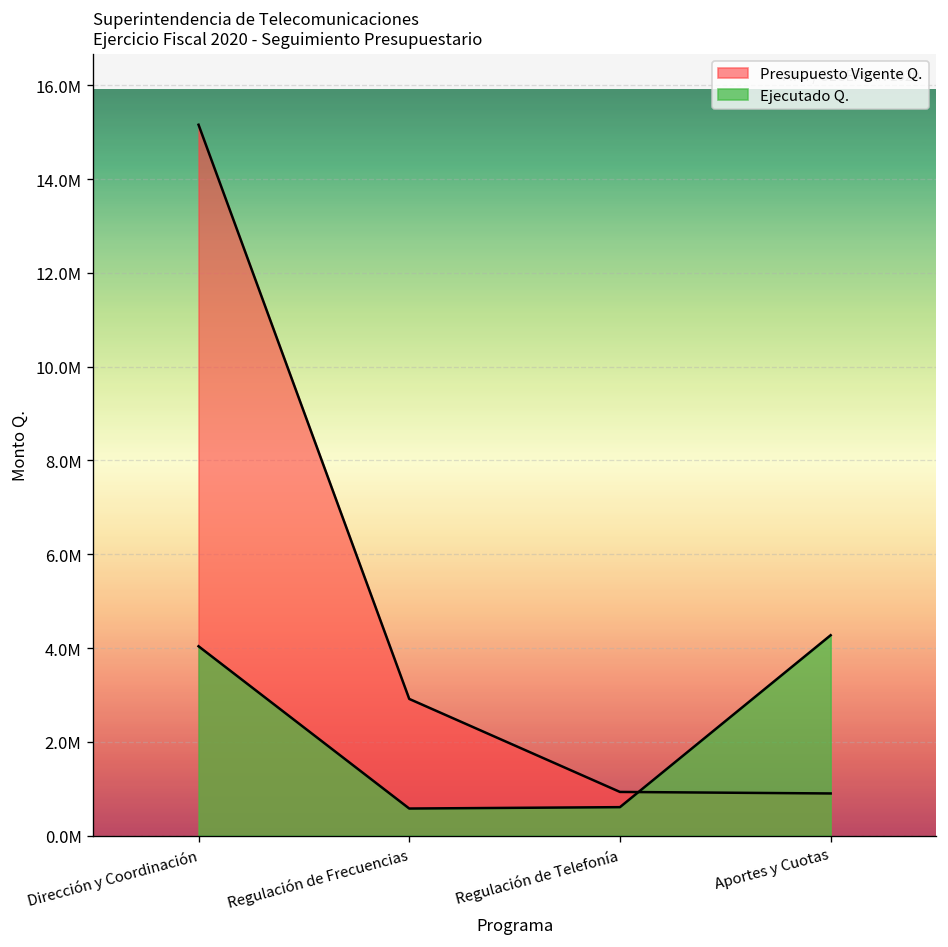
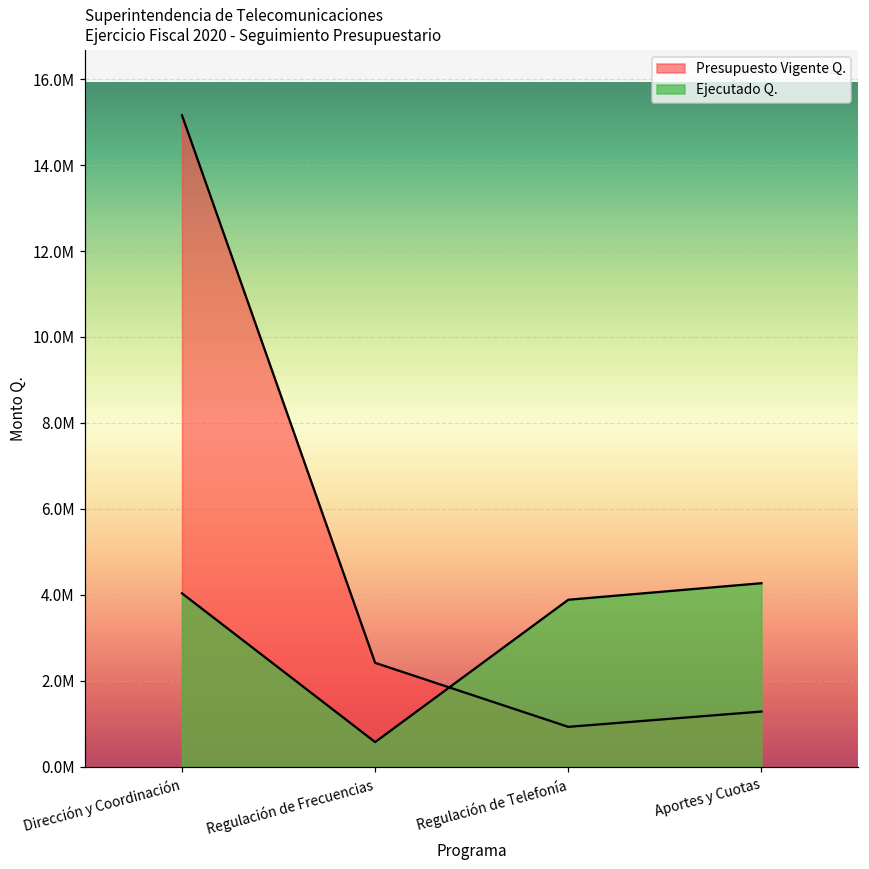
Presupuesto Vigente Q., Regulación de Frecuencias: 2900000 -> 2400000
Ejecutado Q., Regulación de Telefonía: 600000 -> 3900000
Presupuesto Vigente Q., Aportes y Cuotas: 900000 -> 1300000
